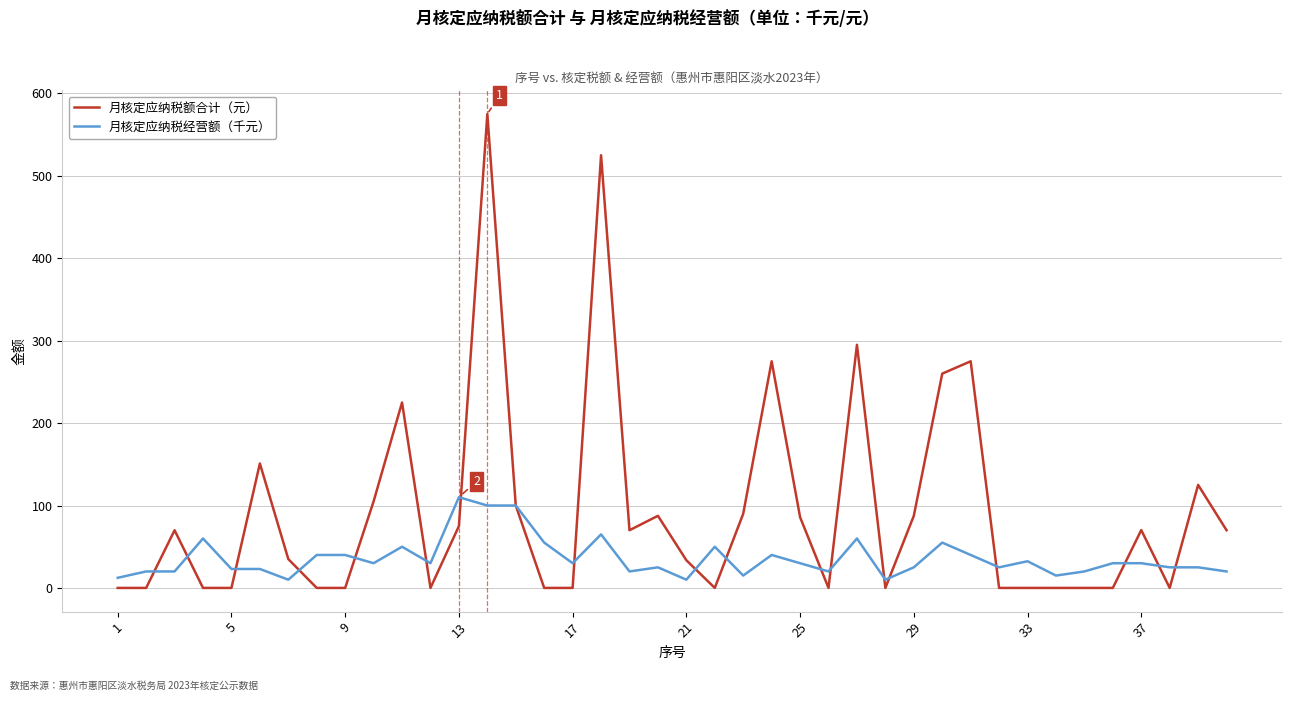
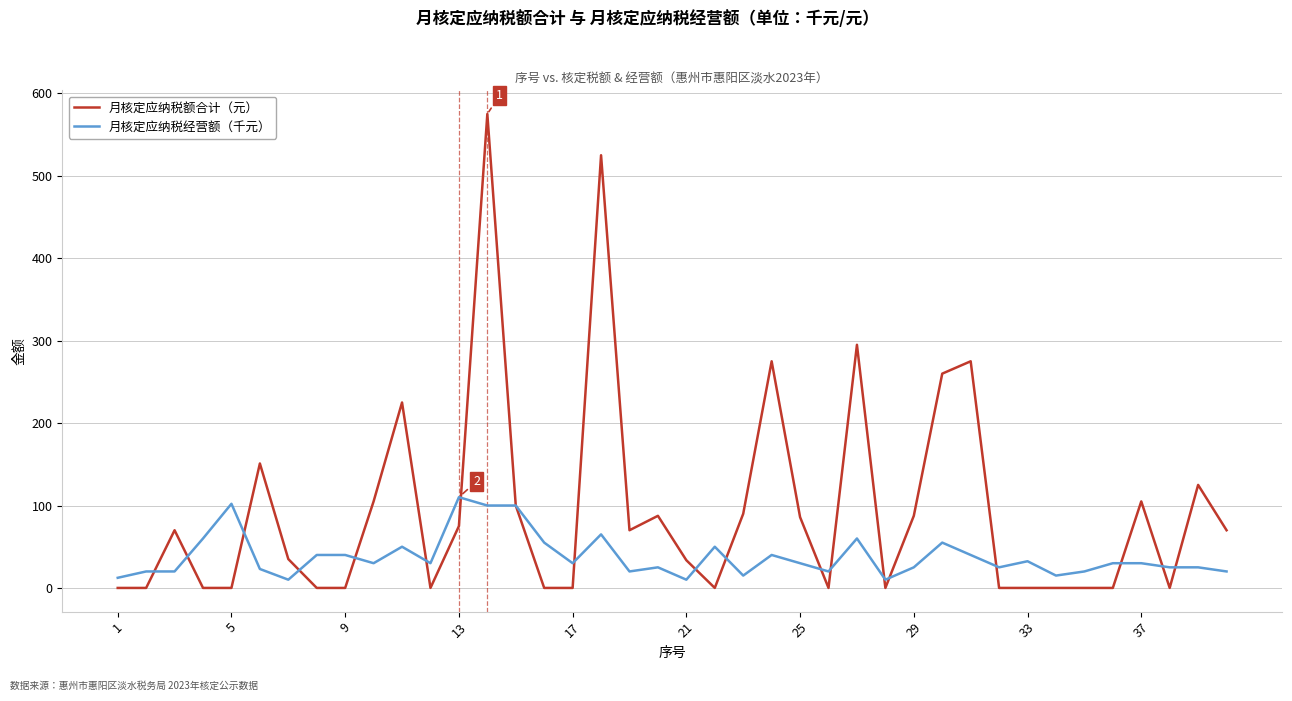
月核定应纳税经营额（千元）, 5: 20 -> 100
月核定应纳税额合计（元）, 37: 70 -> 110
